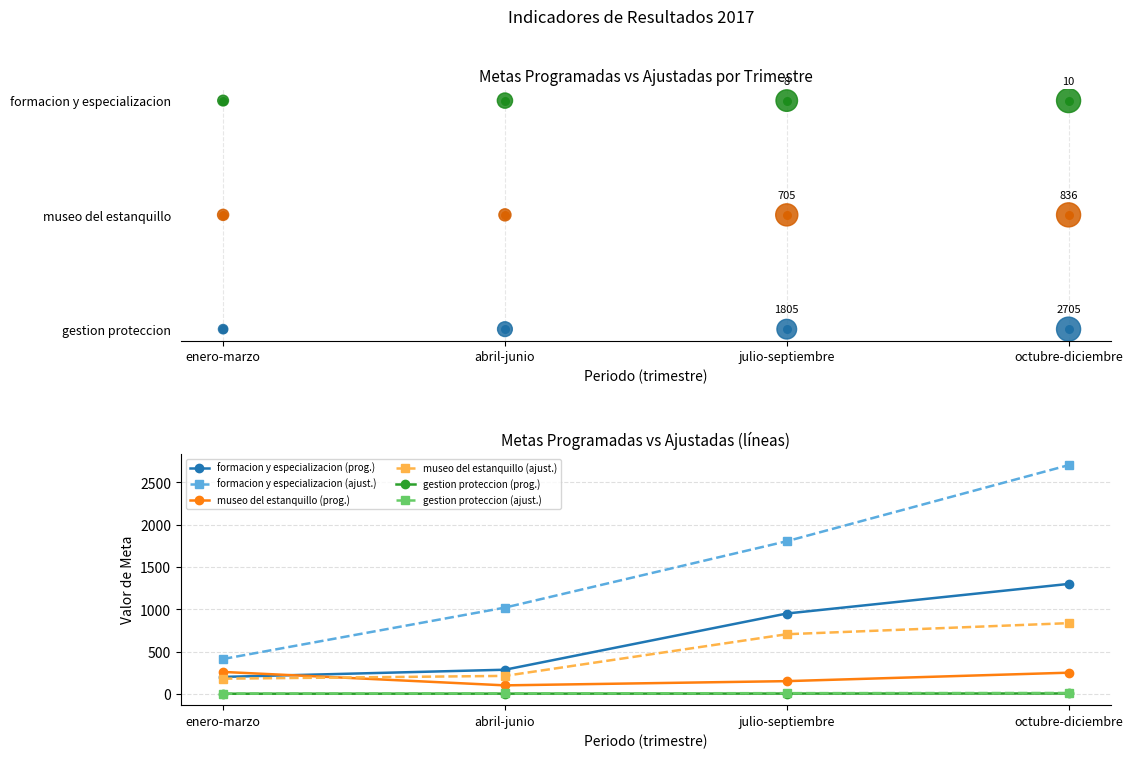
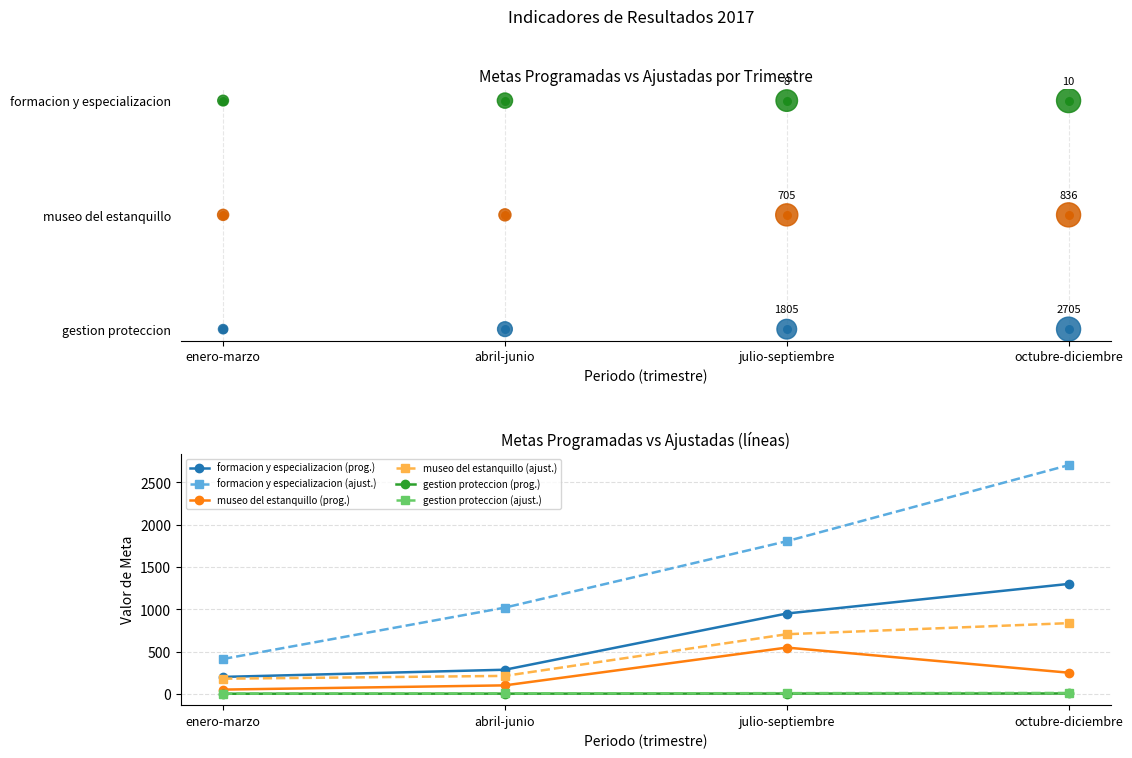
Metas Programadas vs Ajustadas (líneas), museo del estanquillo (prog.), enero-marzo: 300 -> 100
Metas Programadas vs Ajustadas (líneas), museo del estanquillo (prog.), julio-septiembre: 200 -> 500
